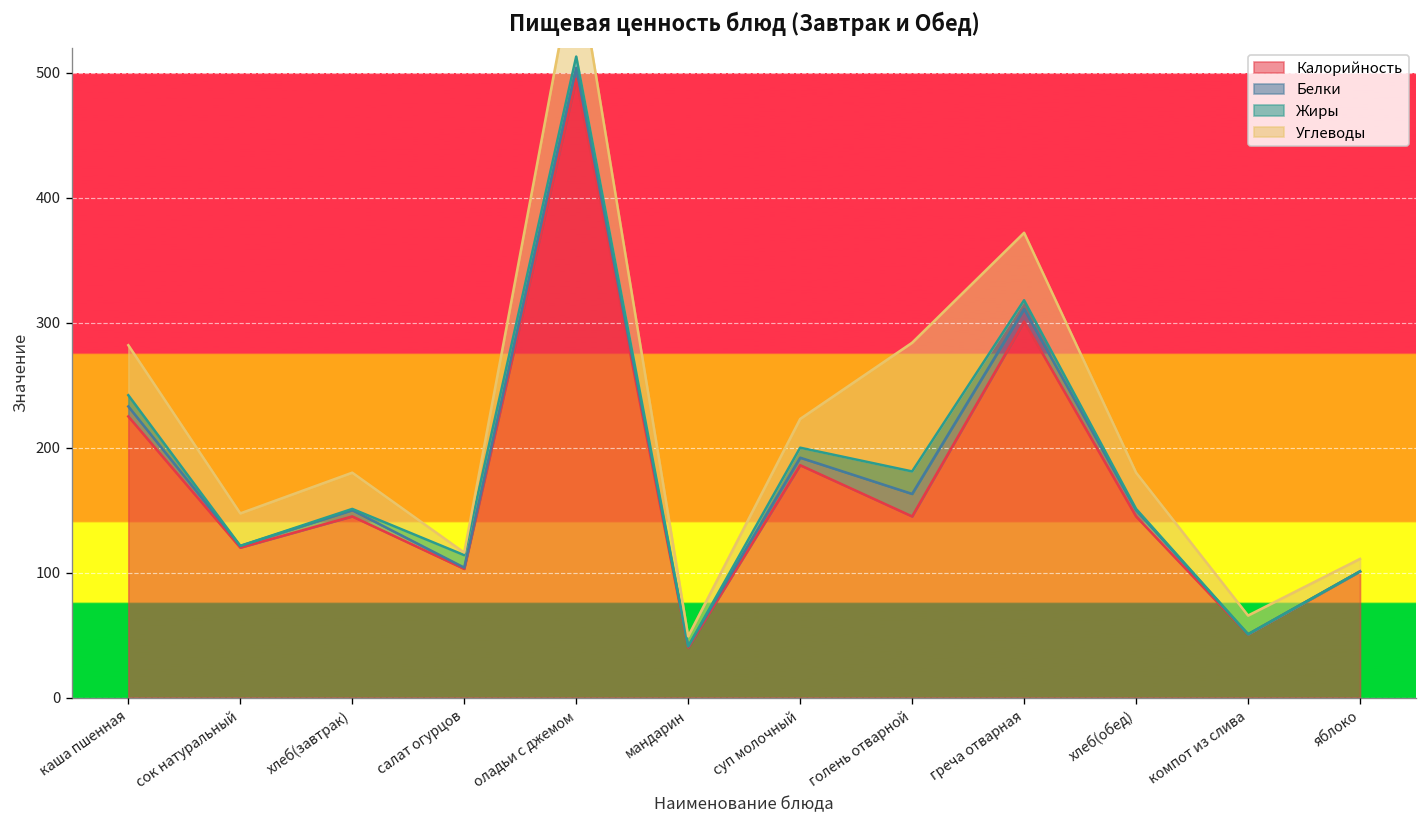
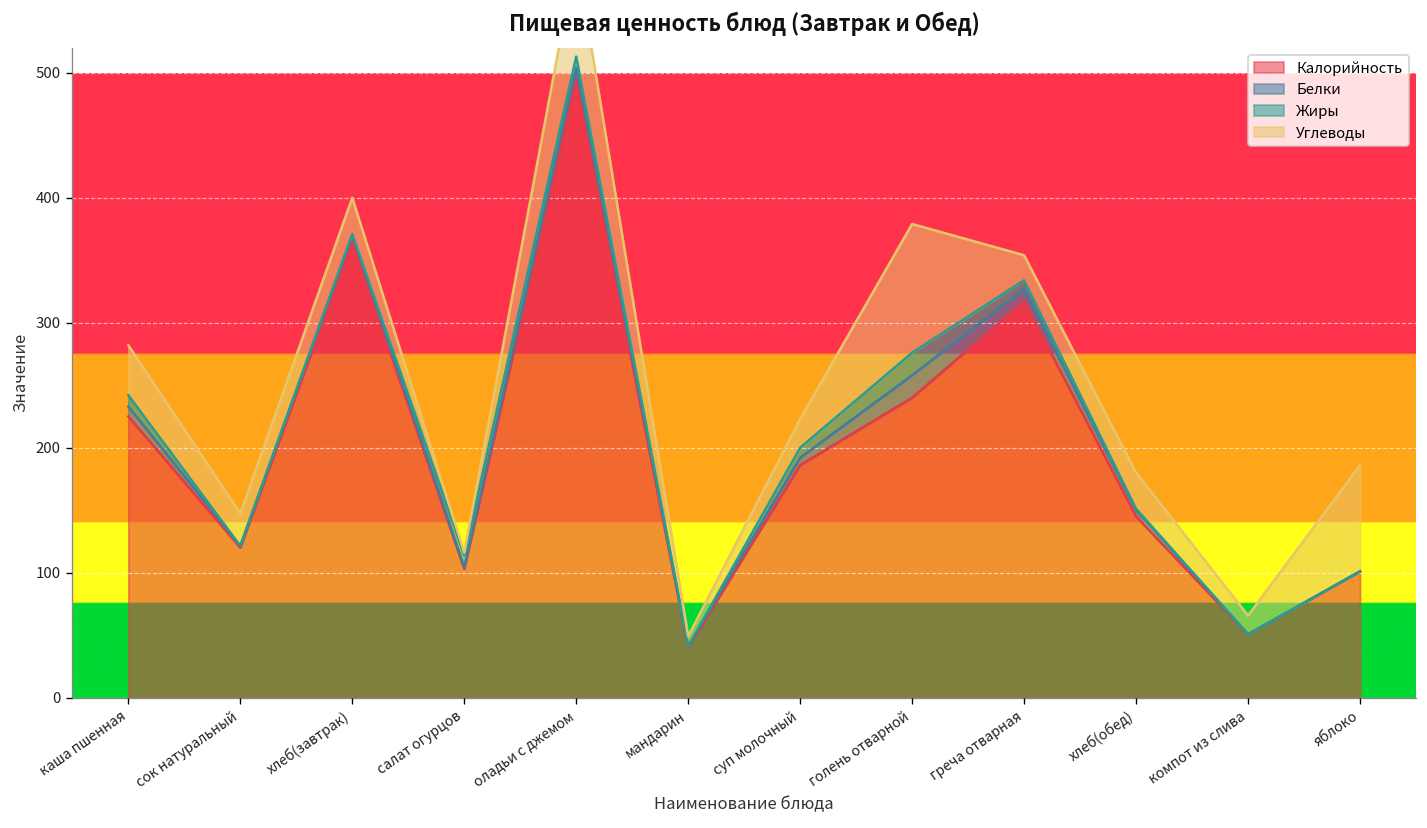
Калорийность, хлеб(завтрак): 145 -> 365
Калорийность, голень отварной: 145 -> 240
Калорийность, греча отварная: 301 -> 317
Углеводы, греча отварная: 54 -> 20
Углеводы, яблоко: 10 -> 85
